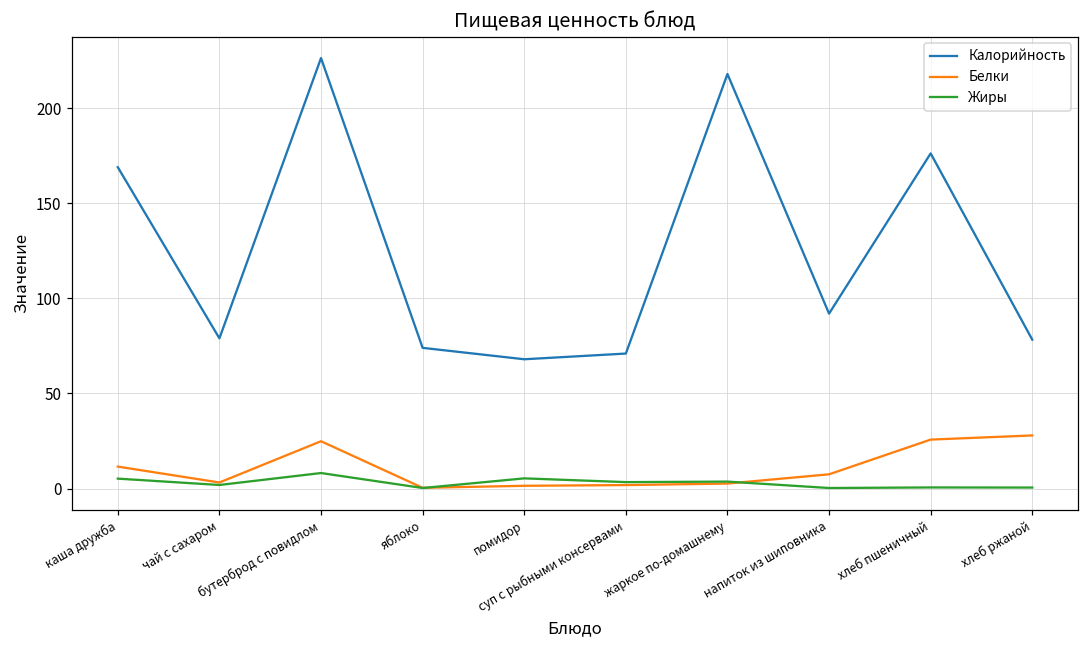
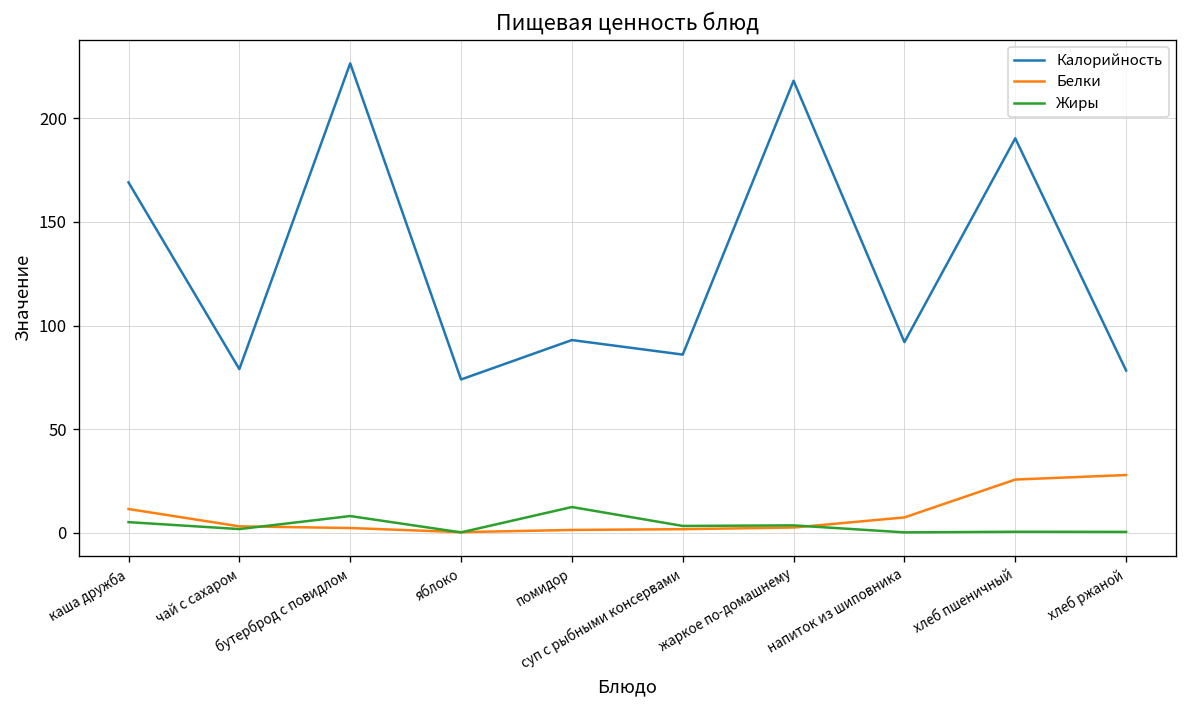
Белки, бутерброд с повидлом: 25 -> 2
Калорийность, помидор: 68 -> 93
Жиры, помидор: 5 -> 13
Калорийность, суп с рыбными консервами: 71 -> 86
Калорийность, хлеб пшеничный: 176 -> 190
